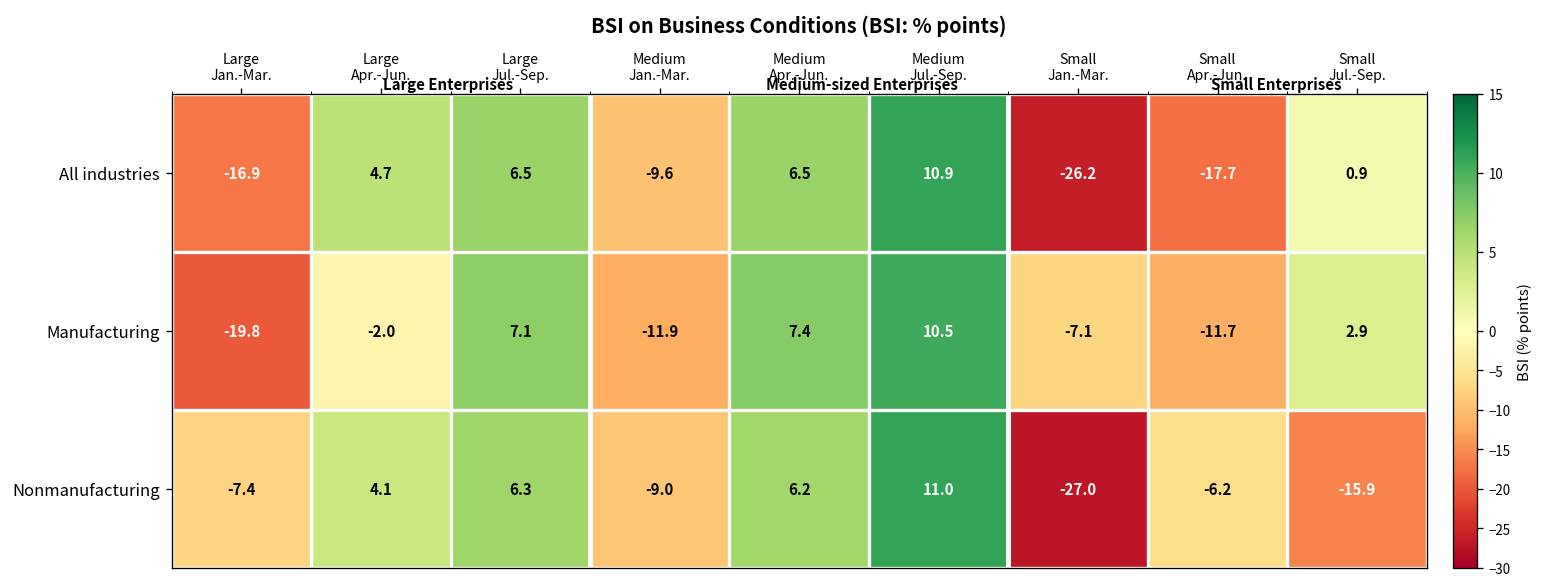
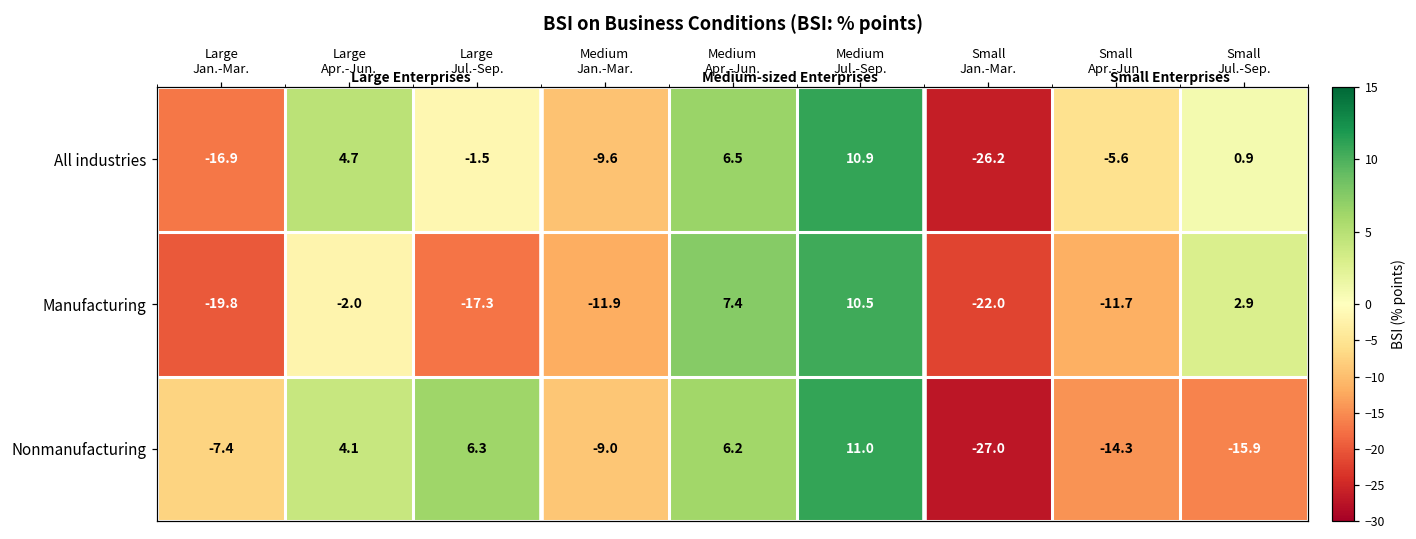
All industries, Large Jul.-Sep.: 6.5 -> -1.5
All industries, Small Apr.-Jun.: -17.7 -> -5.6
Manufacturing, Large Jul.-Sep.: 7.1 -> -17.3
Manufacturing, Small Jan.-Mar.: -7.1 -> -22.0
Nonmanufacturing, Small Apr.-Jun.: -6.2 -> -14.3
